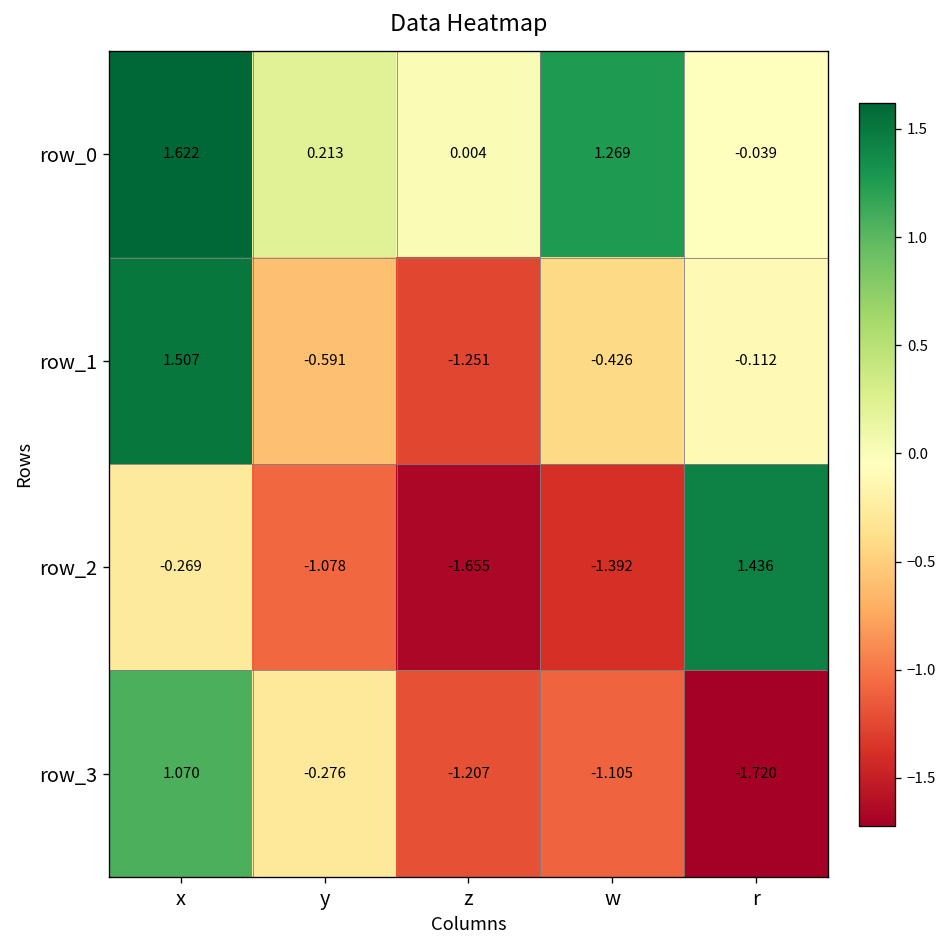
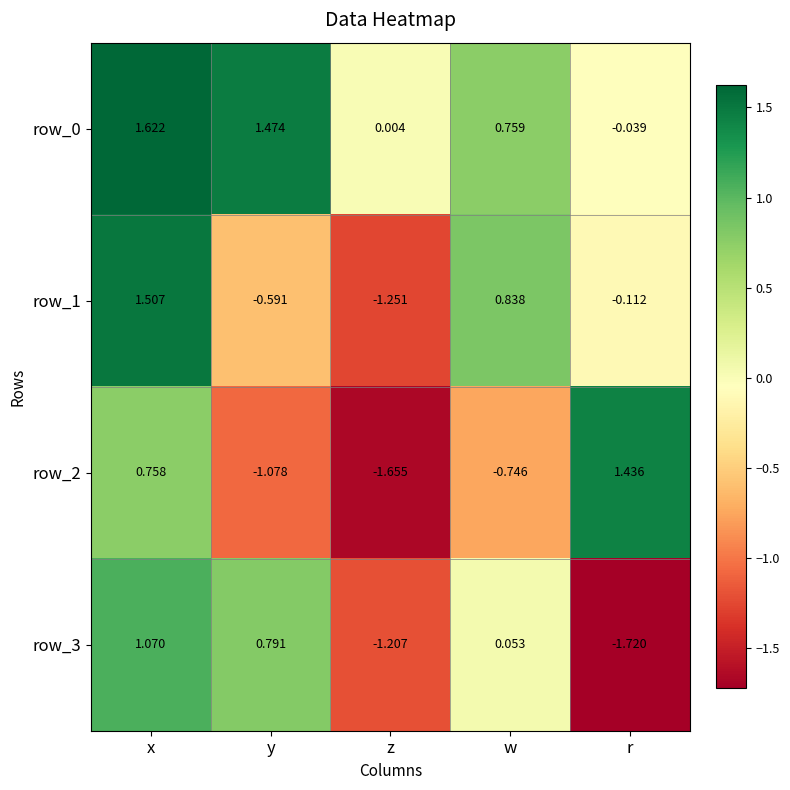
row_0, y: 0.213 -> 1.474
row_0, w: 1.269 -> 0.759
row_1, w: -0.426 -> 0.838
row_2, x: -0.269 -> 0.758
row_2, w: -1.392 -> -0.746
row_3, y: -0.276 -> 0.791
row_3, w: -1.105 -> 0.053
